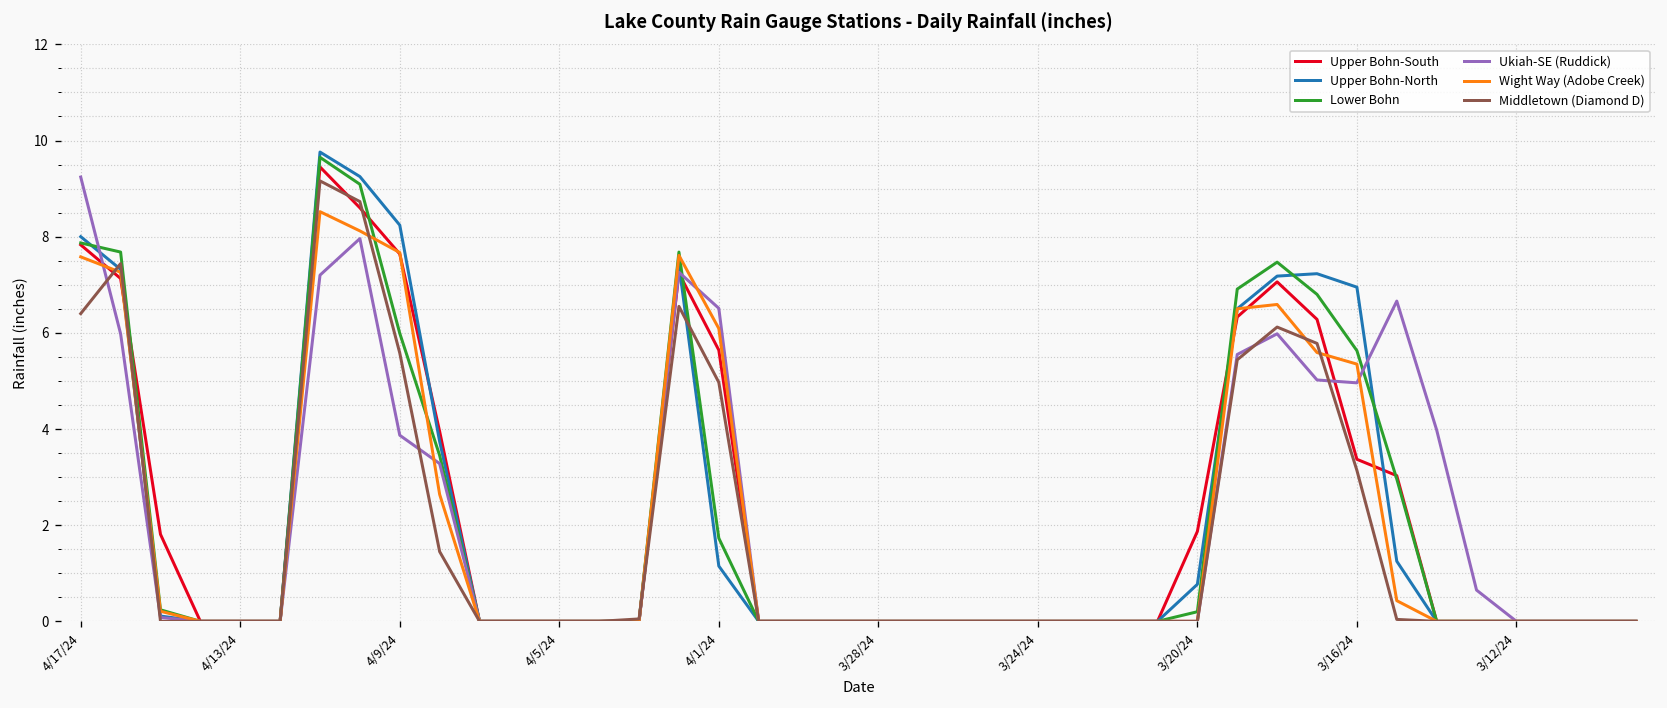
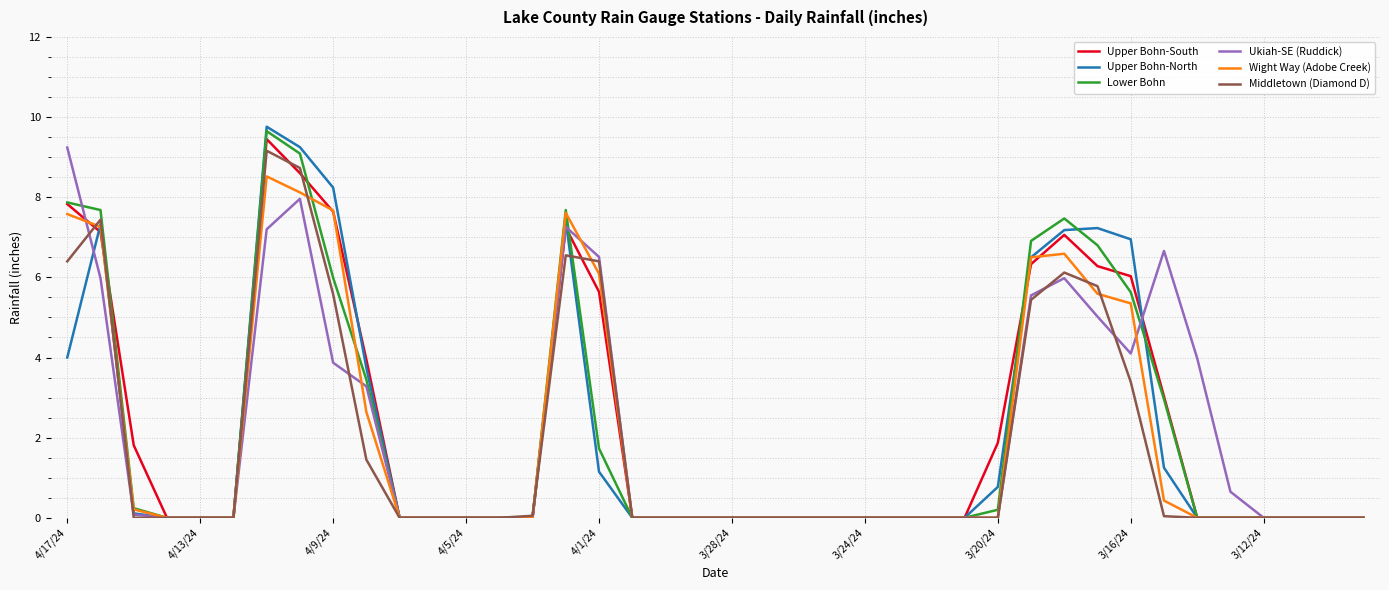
Upper Bohn-North, 4/17/24: 8 -> 4
Middletown (Diamond D), 4/1/24: 5.0 -> 6.4
Upper Bohn-South, 3/16/24: 3.4 -> 6.0
Ukiah-SE (Ruddick), 3/16/24: 5.0 -> 4.1
Middletown (Diamond D), 3/16/24: 3.1 -> 3.4
